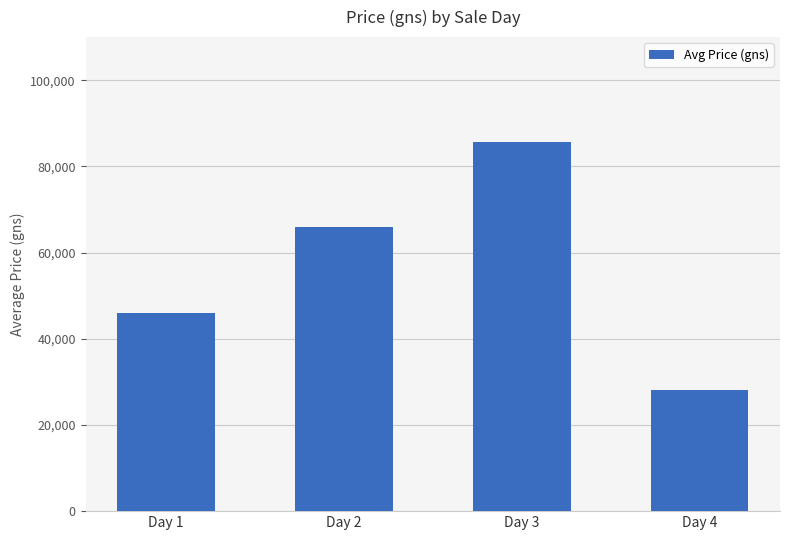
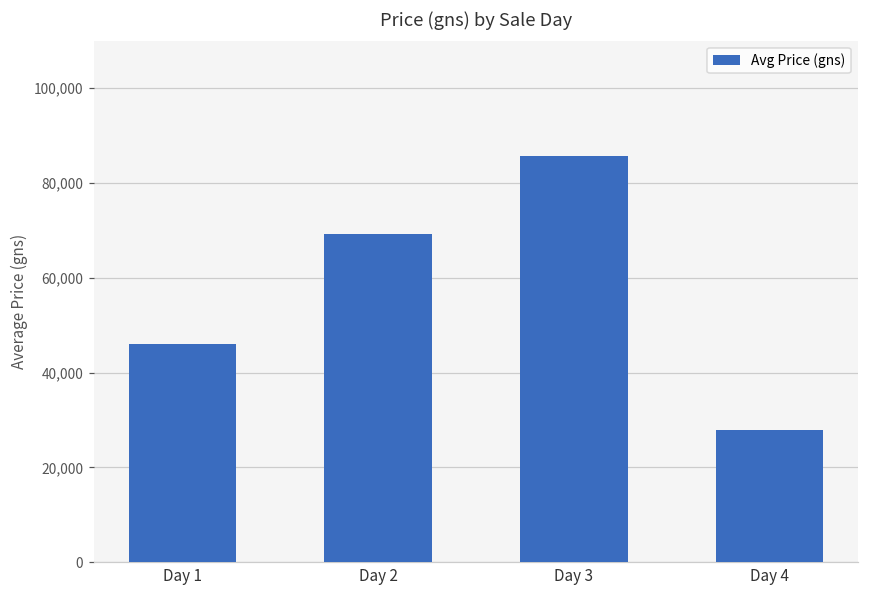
Day 2: 66,000 -> 69,000
